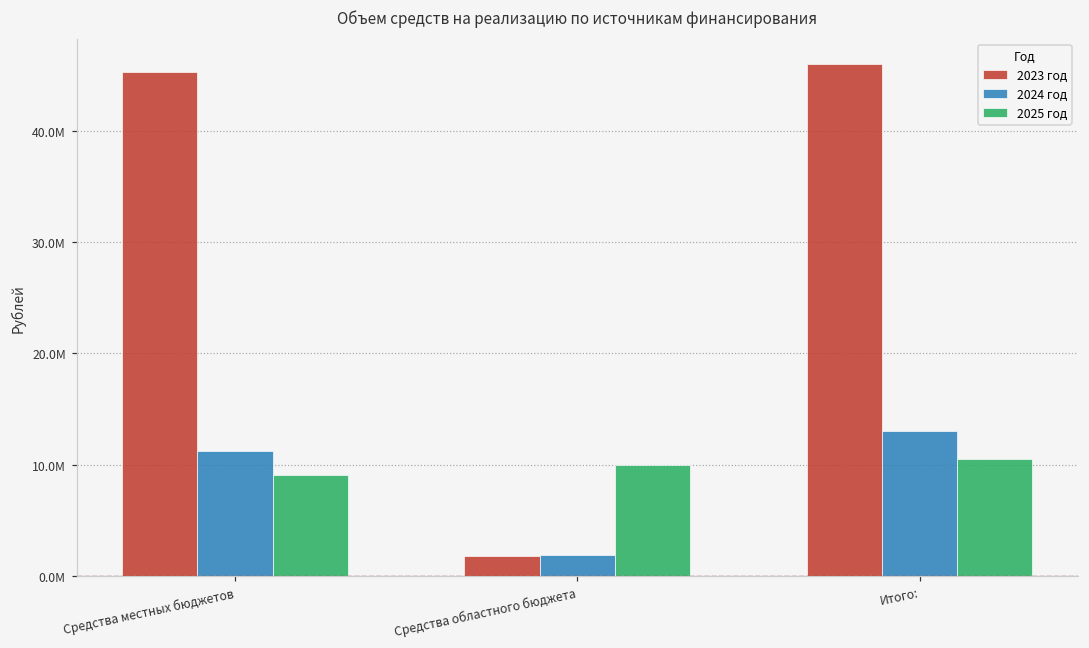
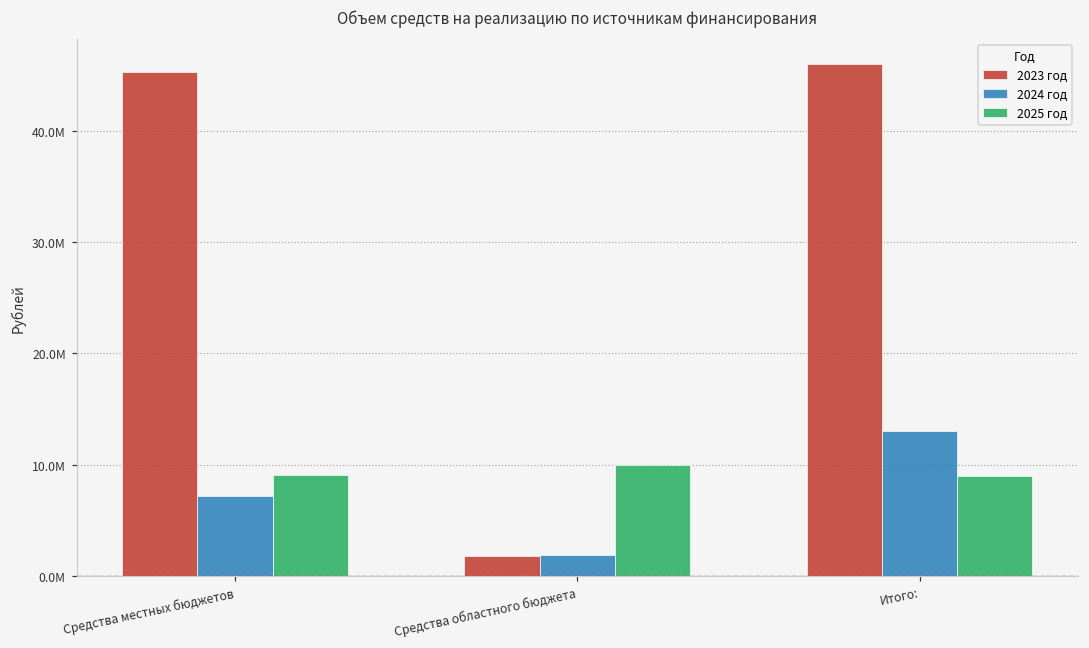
2024 год, Средства местных бюджетов: 11200000 -> 7200000
2025 год, Итого:: 10500000 -> 8900000
